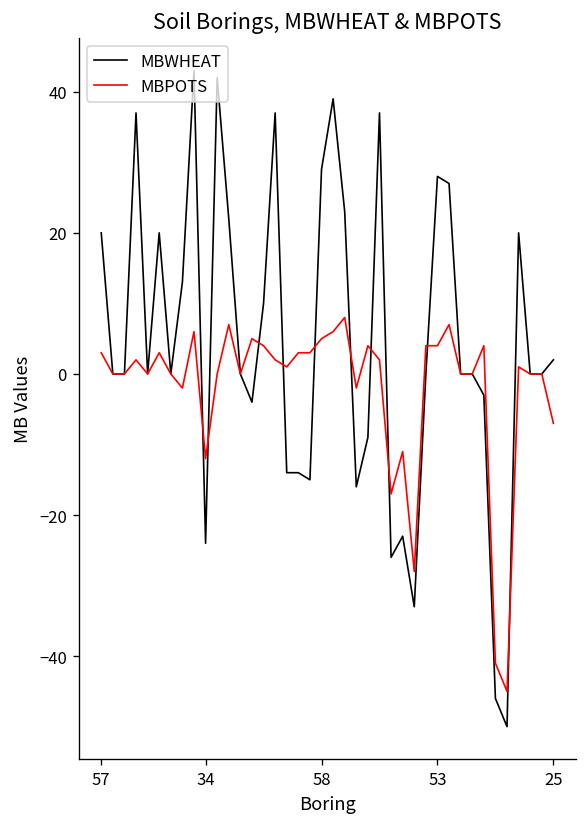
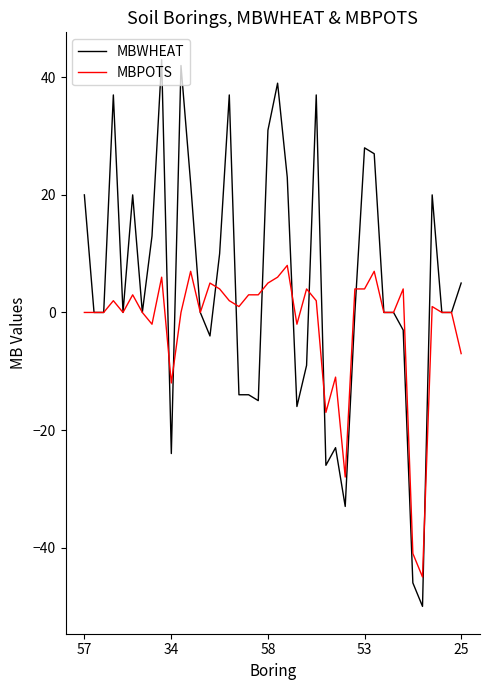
MBPOTS, 57: 3 -> 0
MBWHEAT, 58: 29 -> 31
MBWHEAT, 25: 2 -> 5
